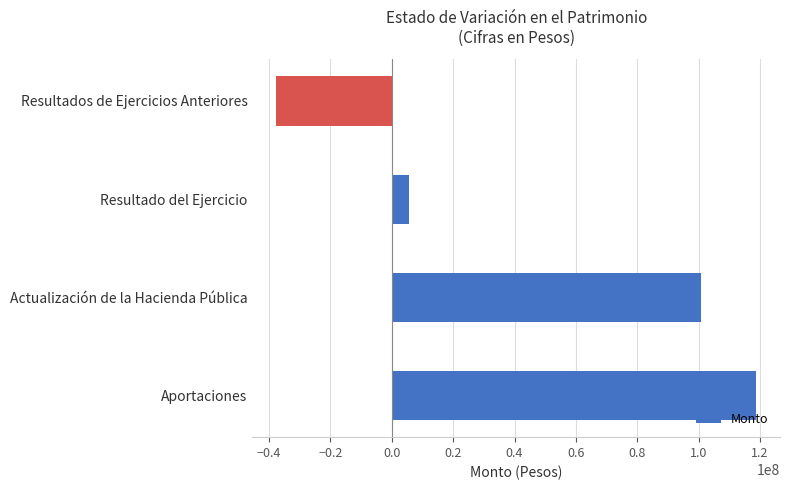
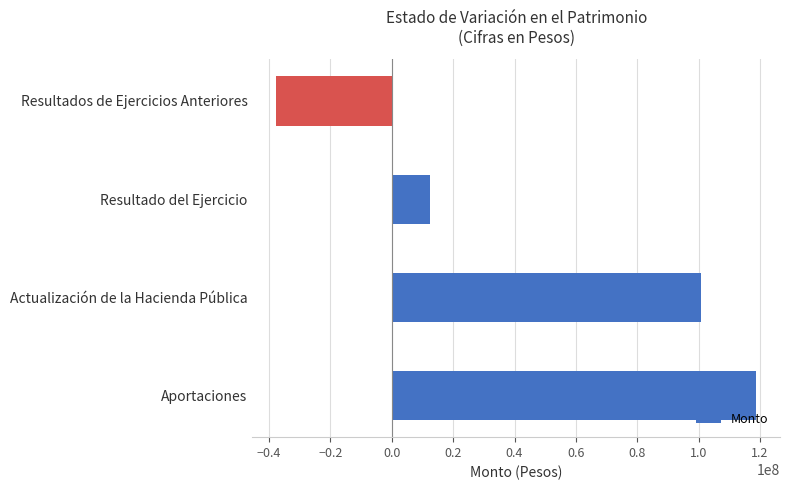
Resultado del Ejercicio: 6000000 -> 13000000
